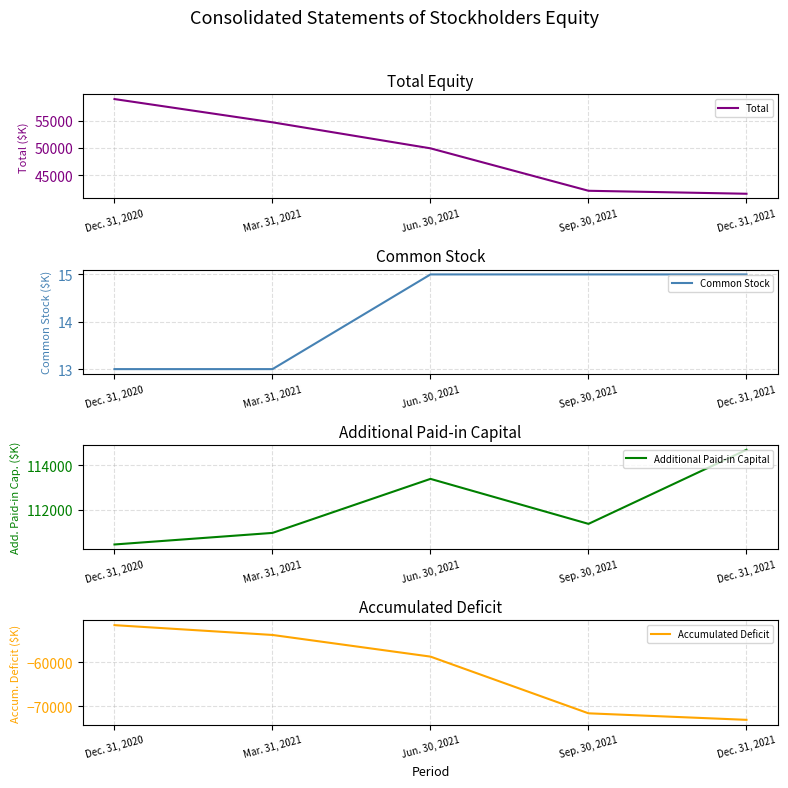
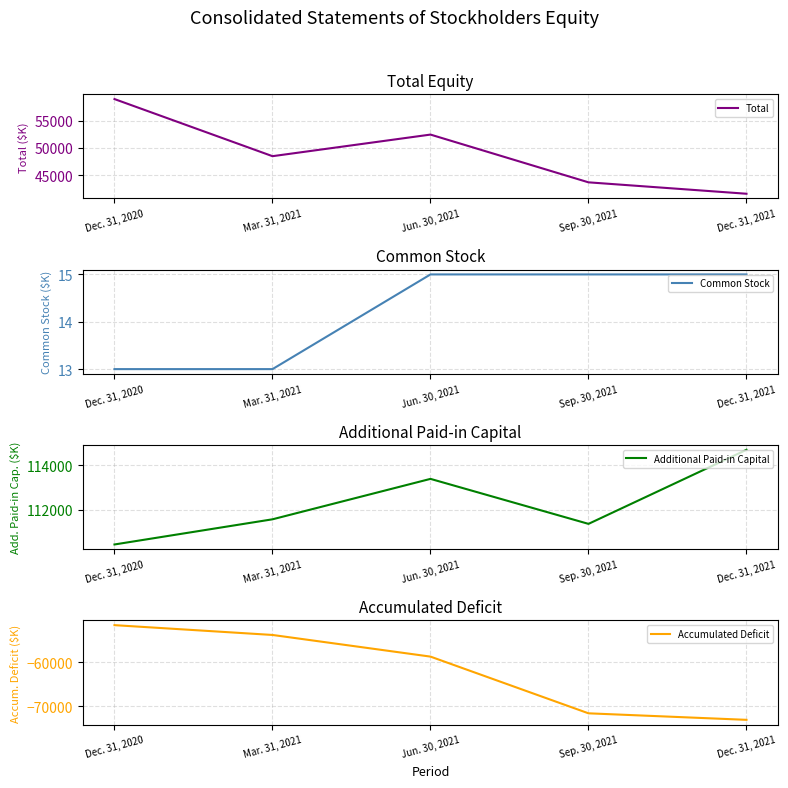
Total Equity, Mar. 31, 2021: 55000 -> 48000
Total Equity, Jun. 30, 2021: 50000 -> 52000
Total Equity, Sep. 30, 2021: 42000 -> 44000
Additional Paid-in Capital, Mar. 31, 2021: 110900 -> 111600
